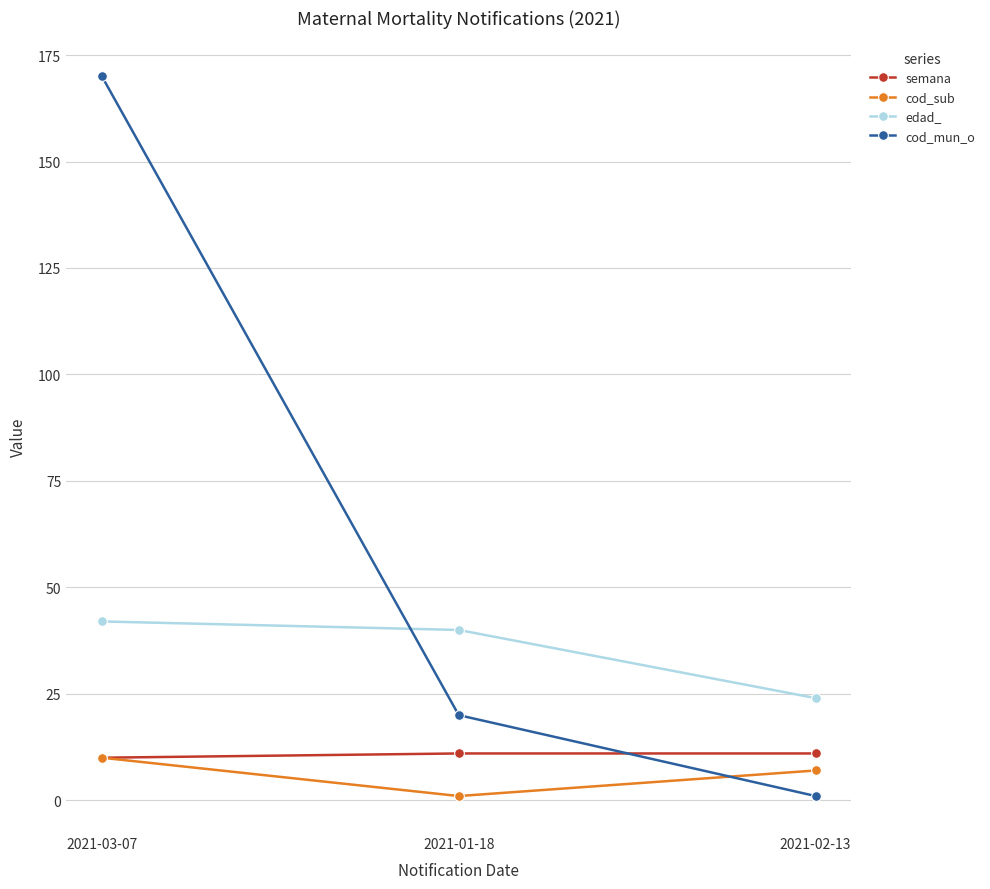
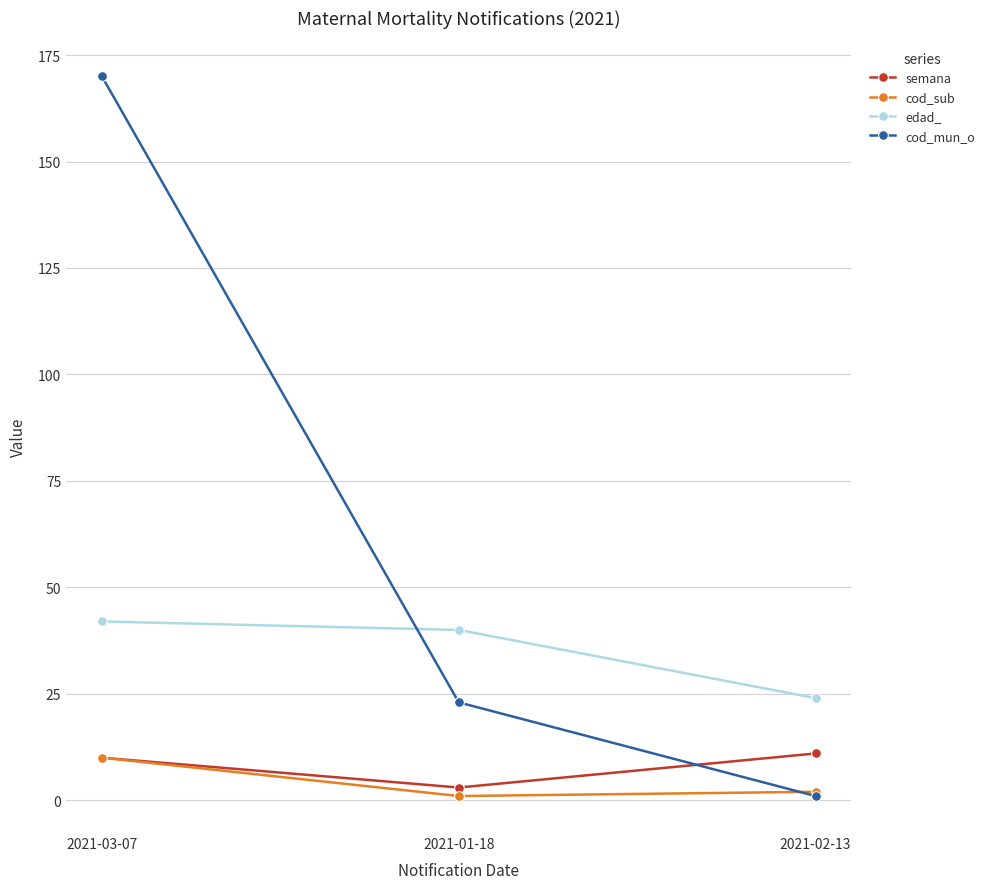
semana, 2021-01-18: 11 -> 3
cod_mun_o, 2021-01-18: 20 -> 23
cod_sub, 2021-02-13: 7 -> 2
